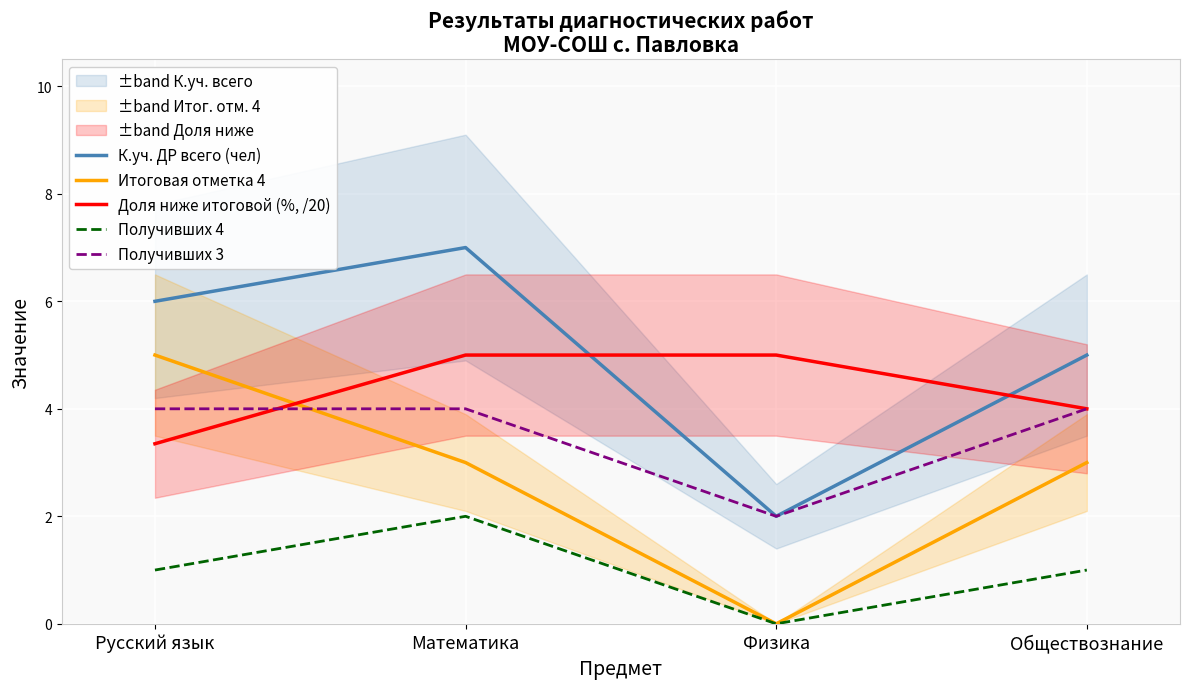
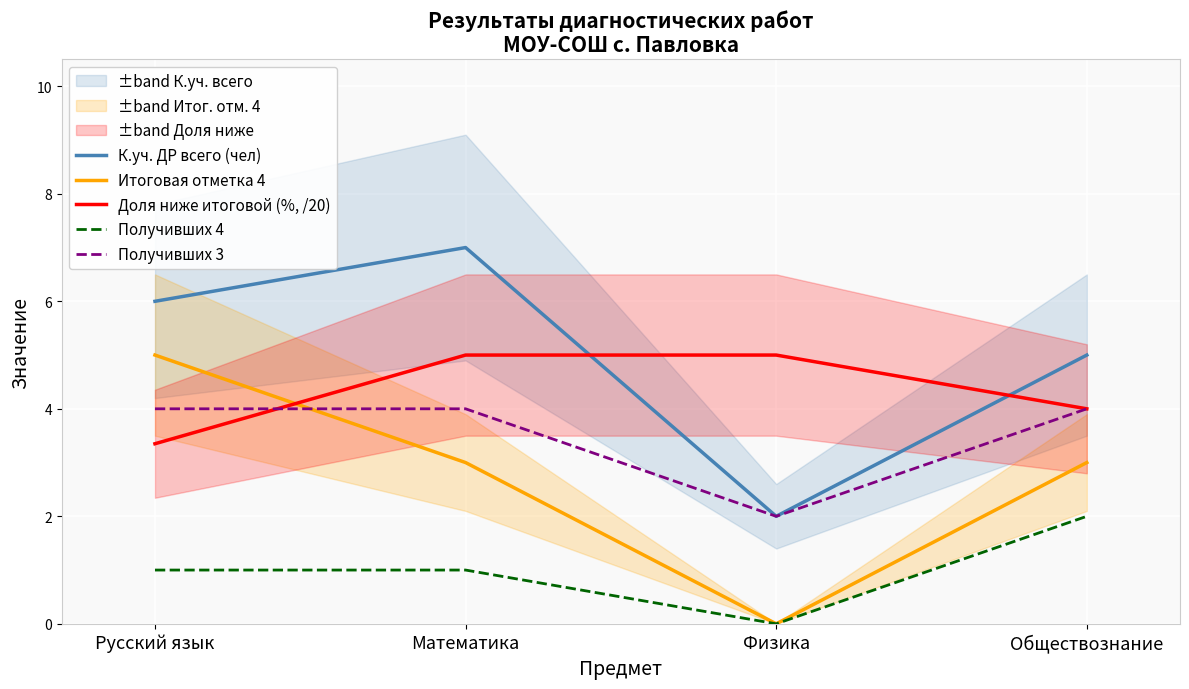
Получивших 4, Математика: 2 -> 1
Получивших 4, Обществознание: 1 -> 2
